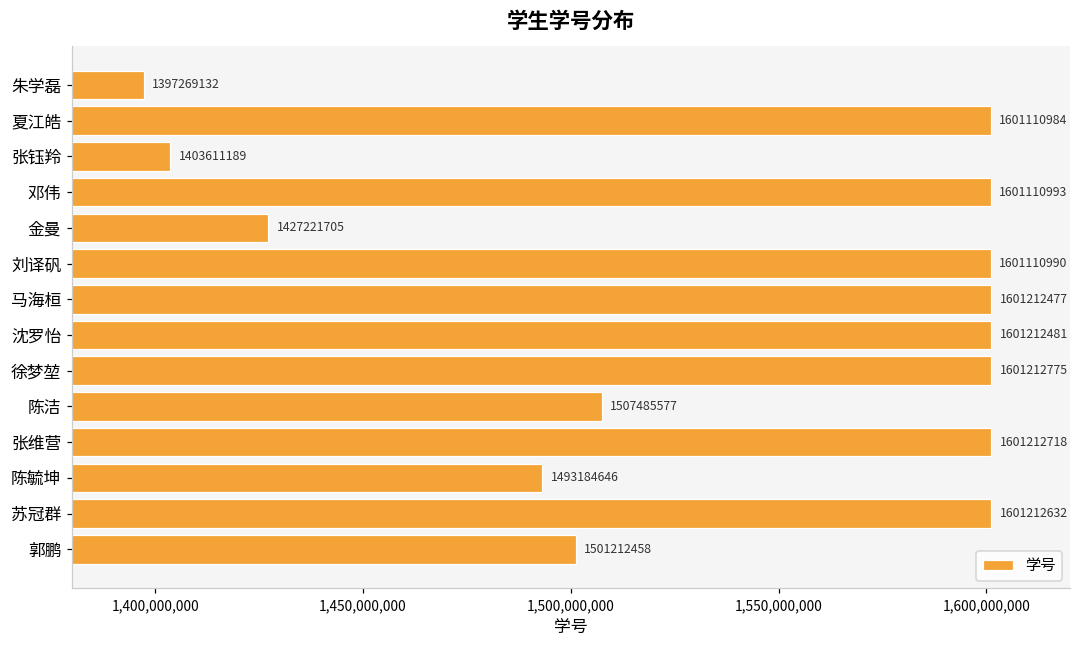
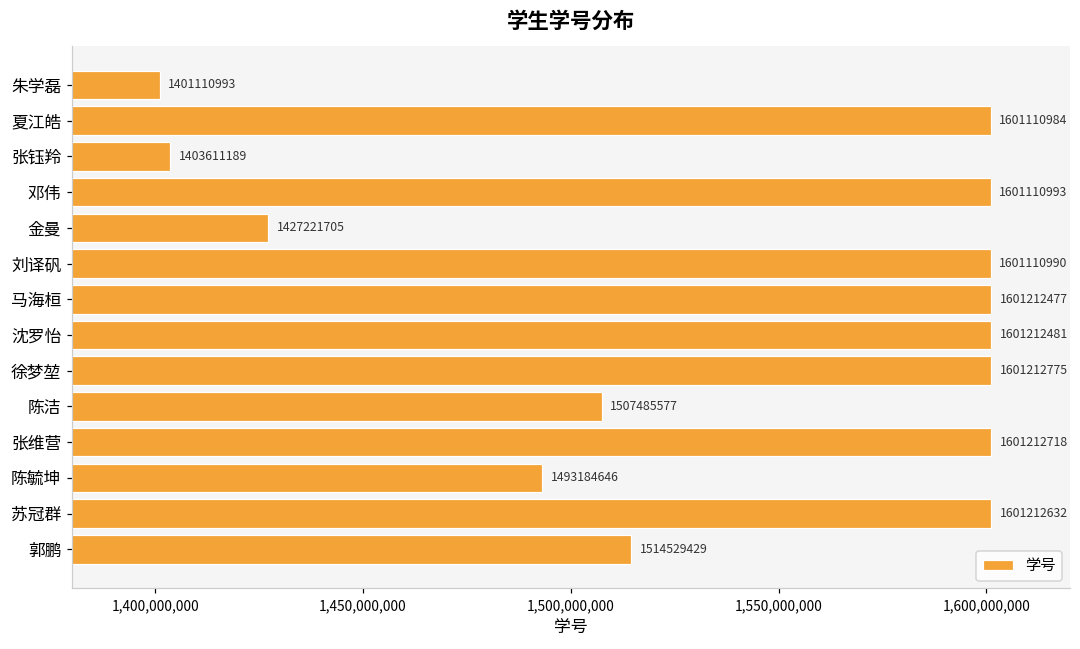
朱学磊: 1397269132 -> 1401110993
郭鹏: 1501212458 -> 1514529429
